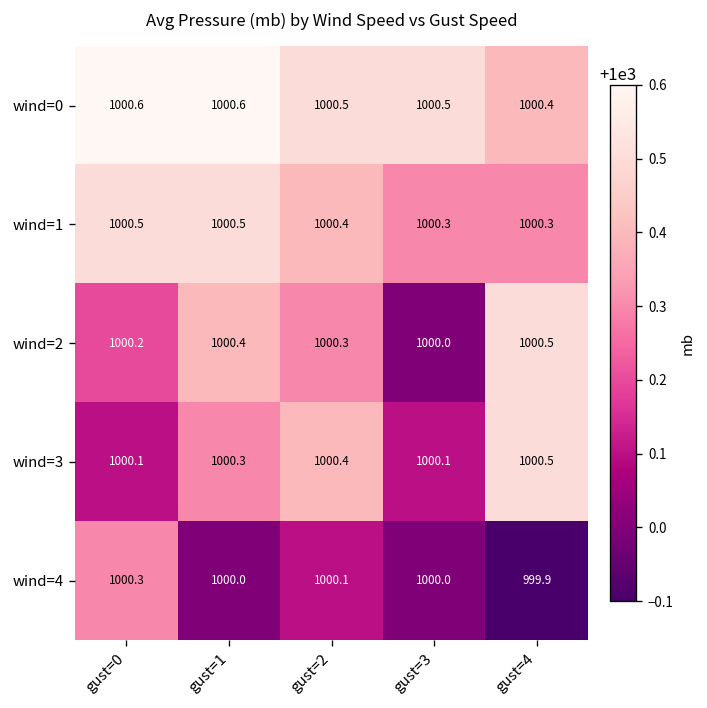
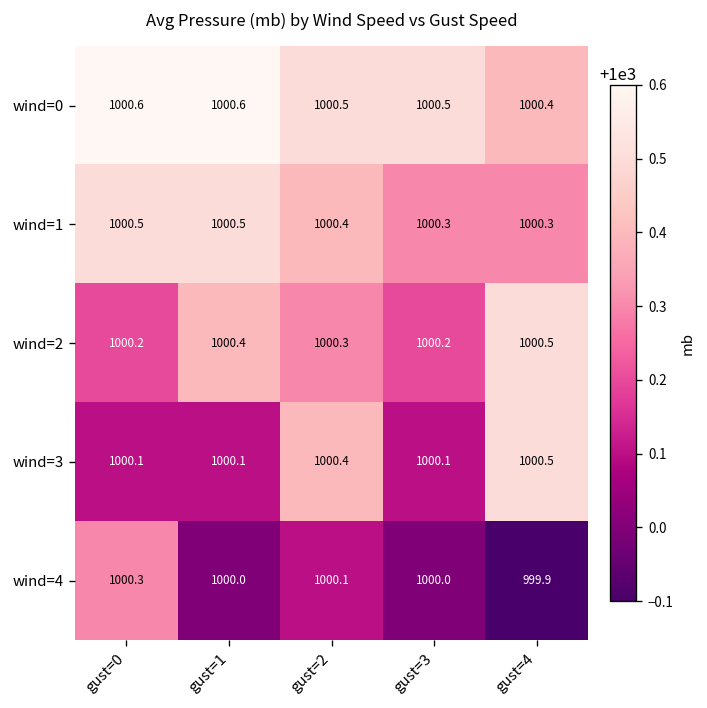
wind=2, gust=3: 1000.0 -> 1000.2
wind=3, gust=1: 1000.3 -> 1000.1
